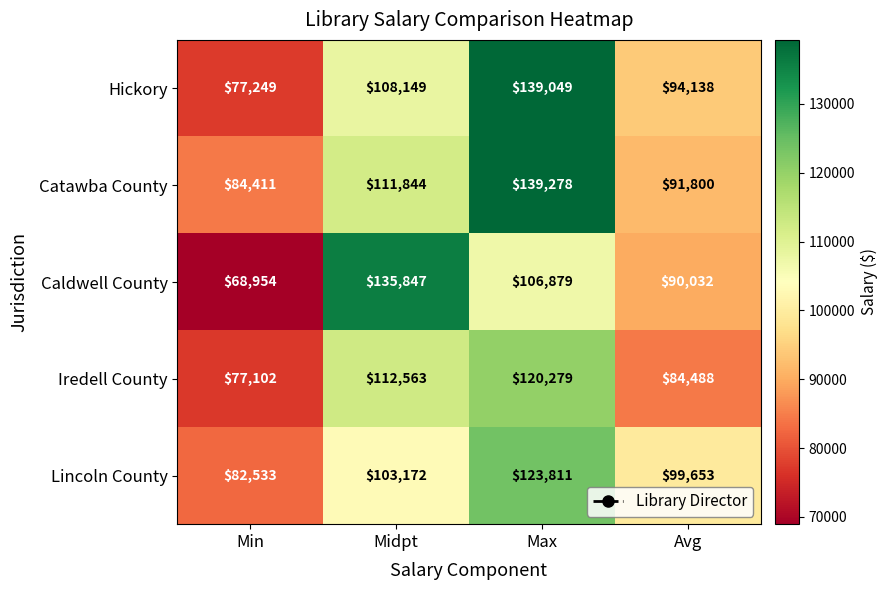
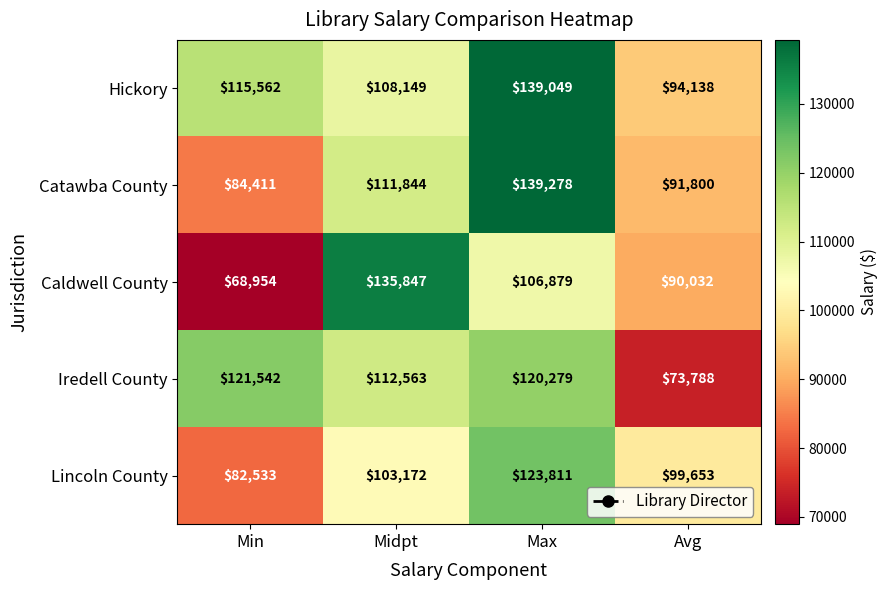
Hickory, Min: $77,249 -> $115,562
Iredell County, Min: $77,102 -> $121,542
Iredell County, Avg: $84,488 -> $73,788
